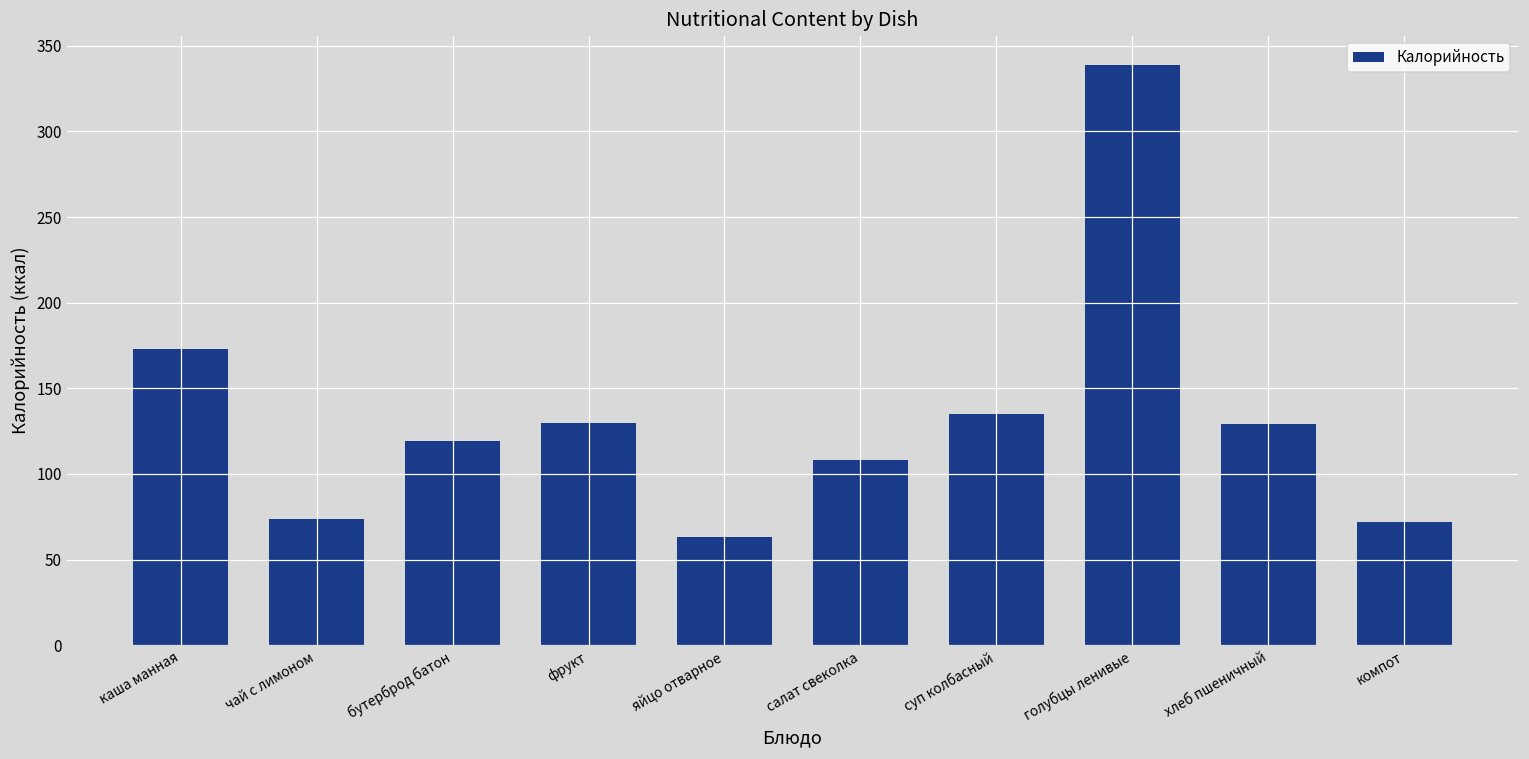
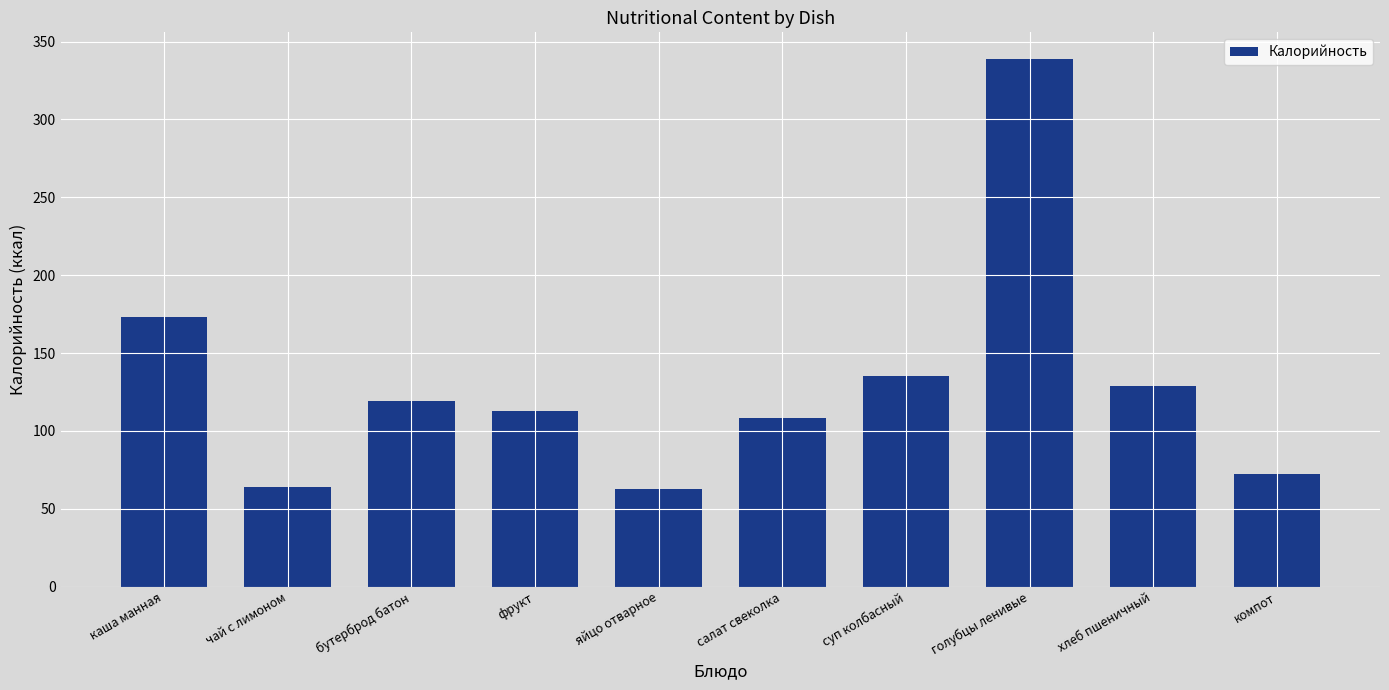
чай с лимоном: 74 -> 64
фрукт: 130 -> 113
